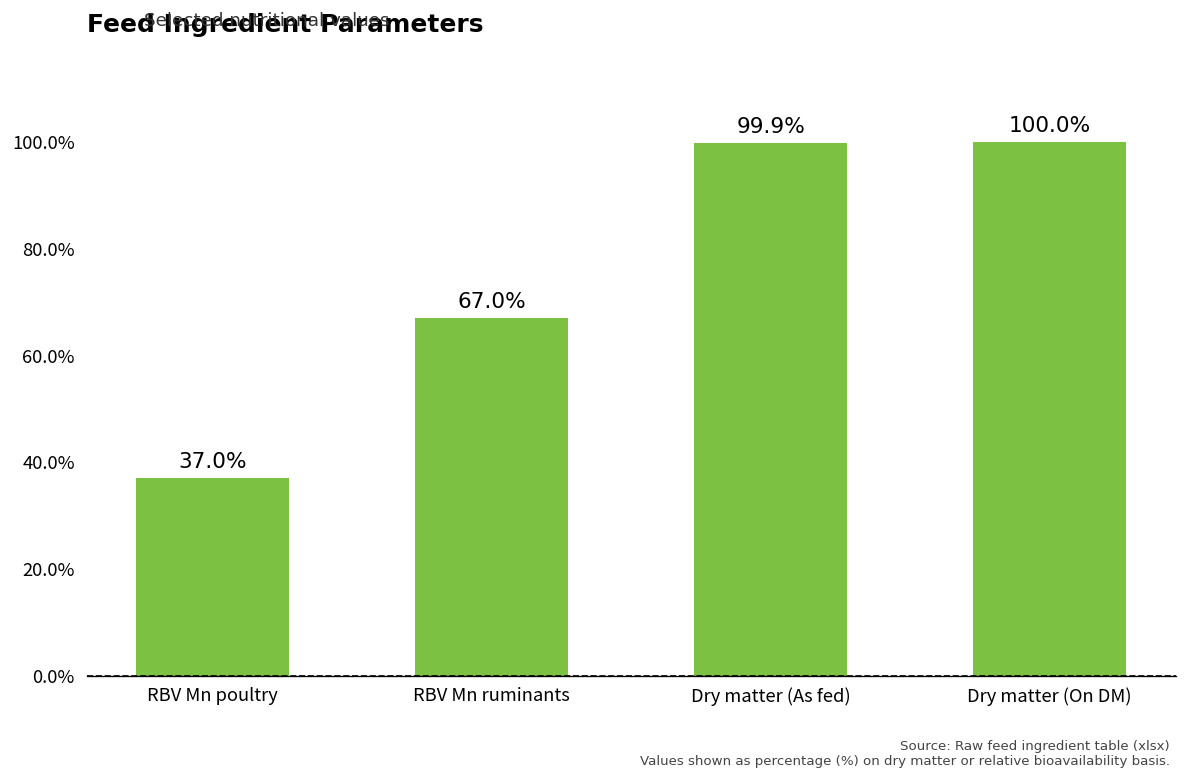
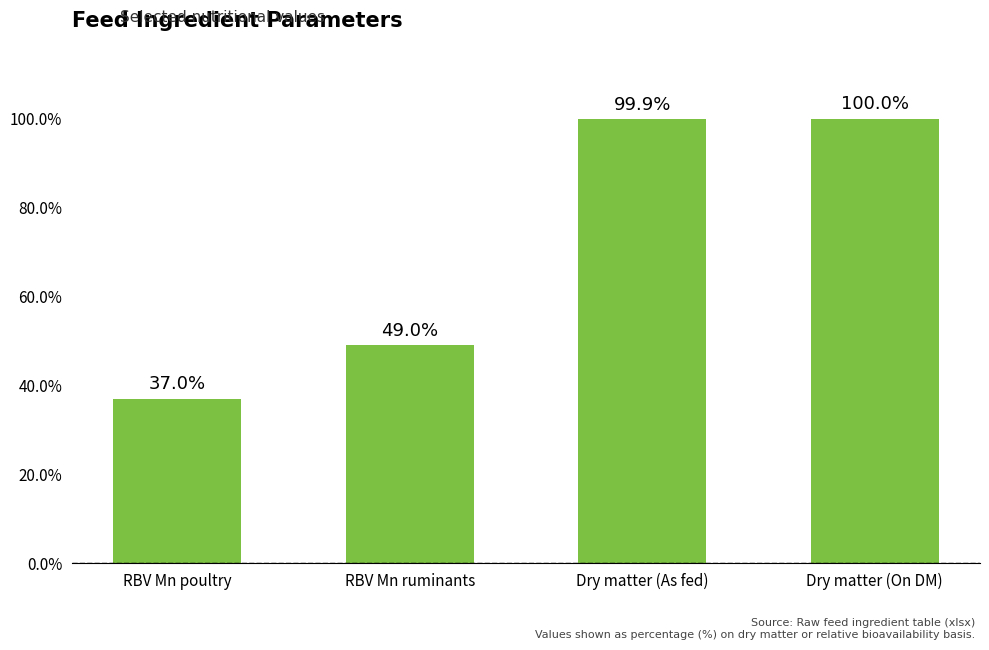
RBV Mn ruminants: 67.0% -> 49.0%
